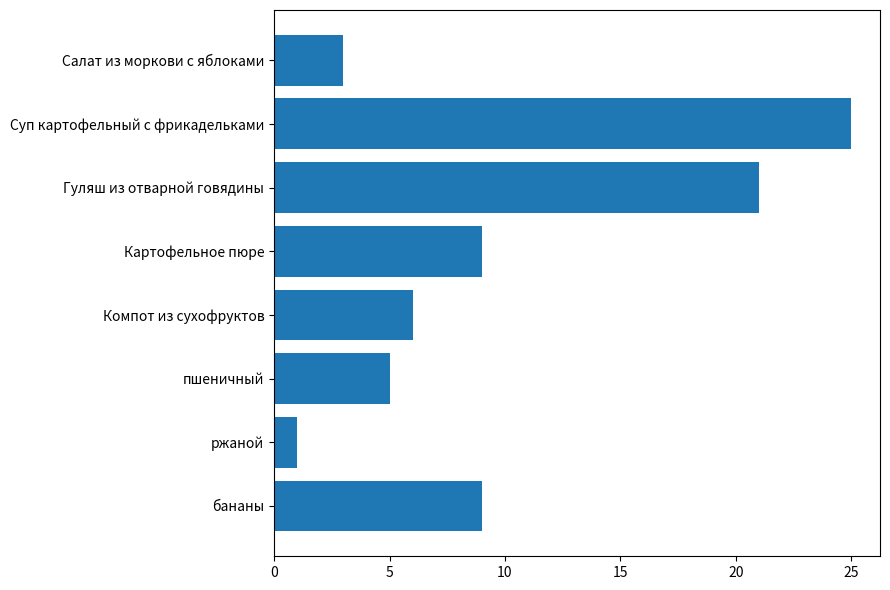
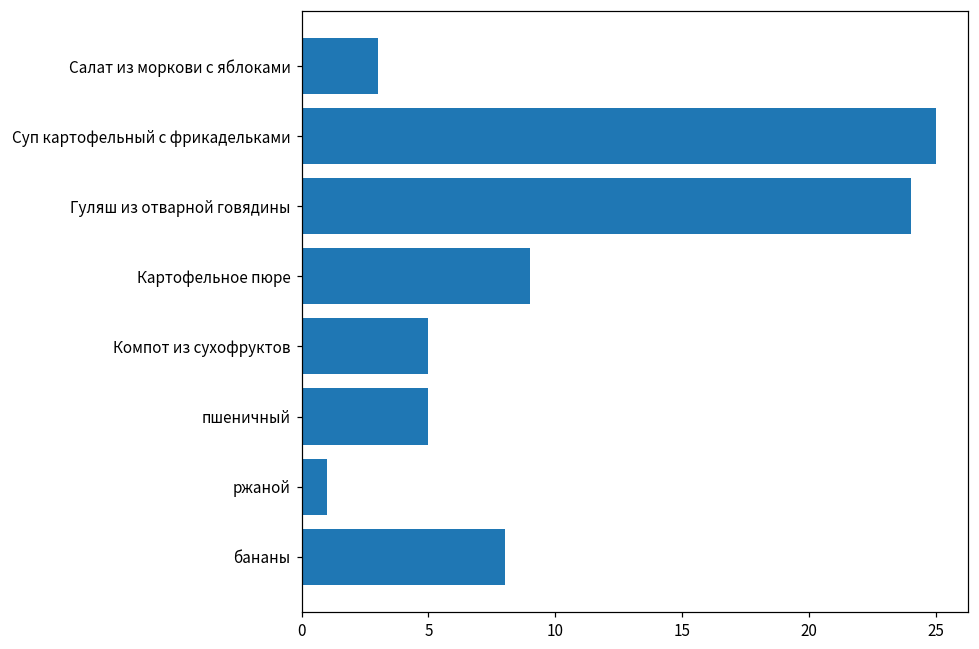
Гуляш из отварной говядины: 21 -> 24
Компот из сухофруктов: 6 -> 5
бананы: 9 -> 8
